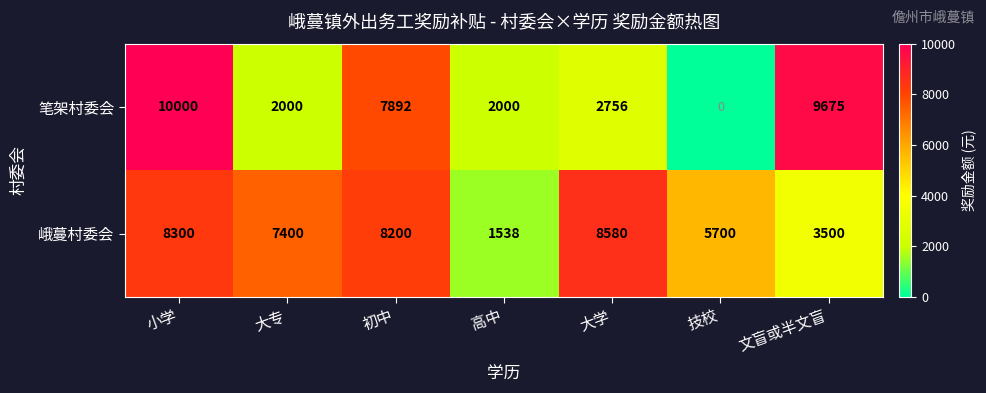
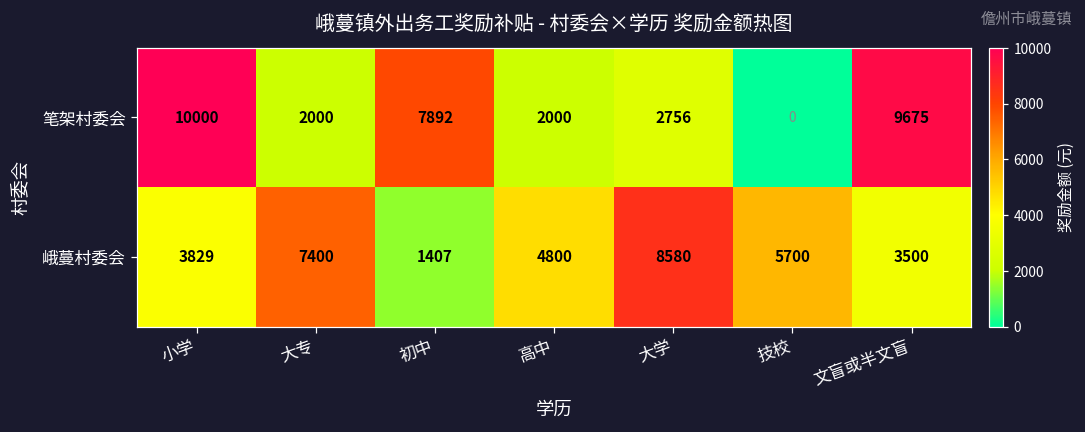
峨蔓村委会, 小学: 8300 -> 3829
峨蔓村委会, 初中: 8200 -> 1407
峨蔓村委会, 高中: 1538 -> 4800
